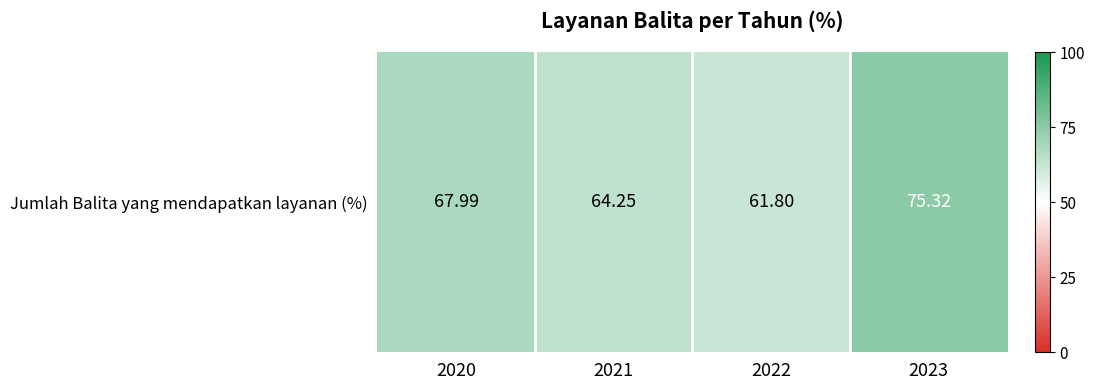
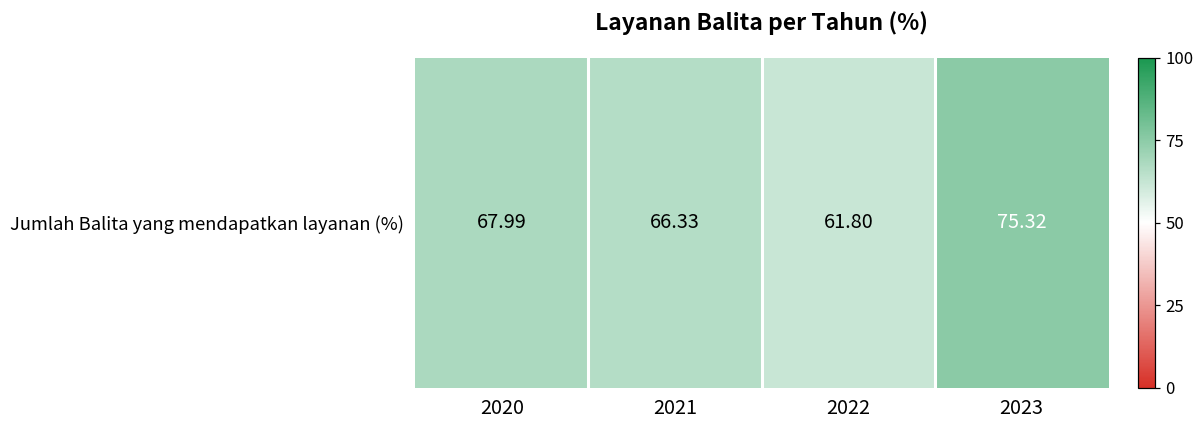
Jumlah Balita yang mendapatkan layanan (%), 2021: 64.25 -> 66.33
